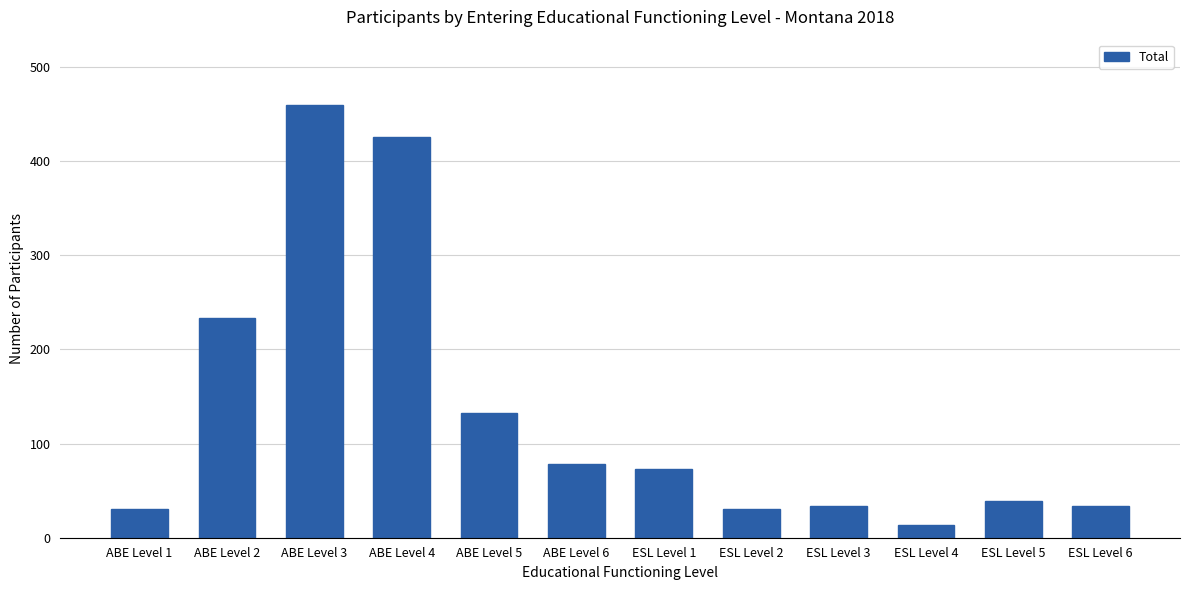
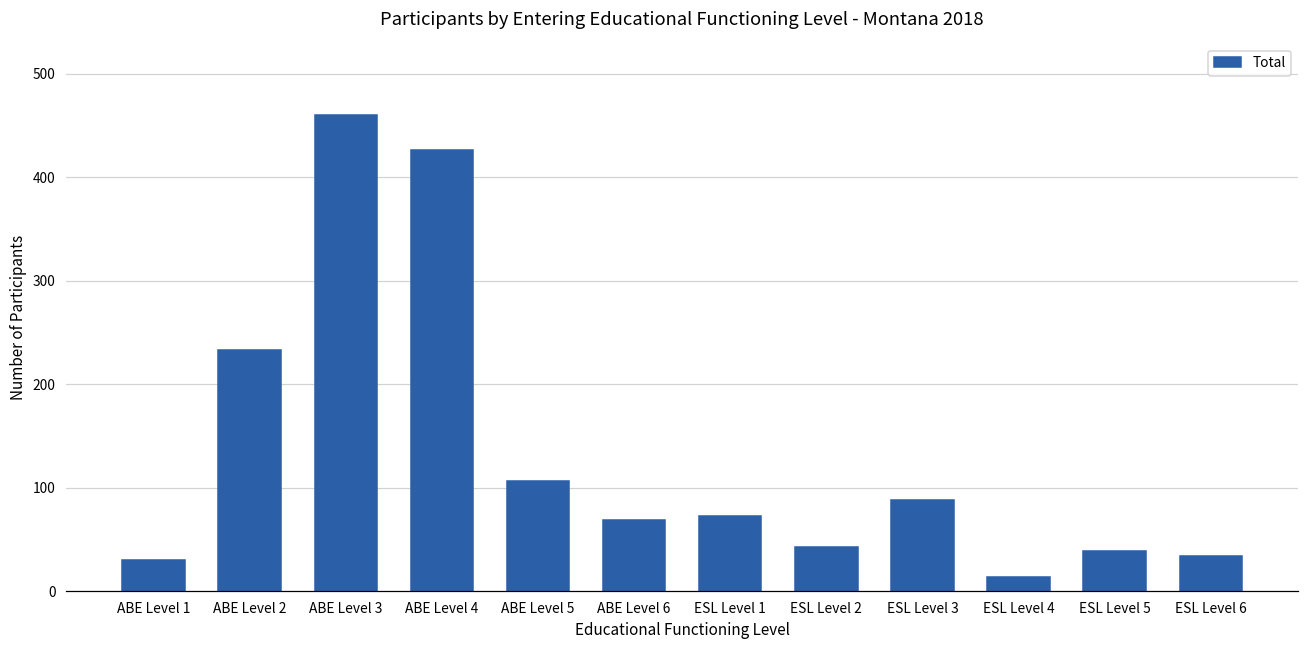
ABE Level 5: 130 -> 110
ABE Level 6: 80 -> 70
ESL Level 2: 30 -> 40
ESL Level 3: 30 -> 90
